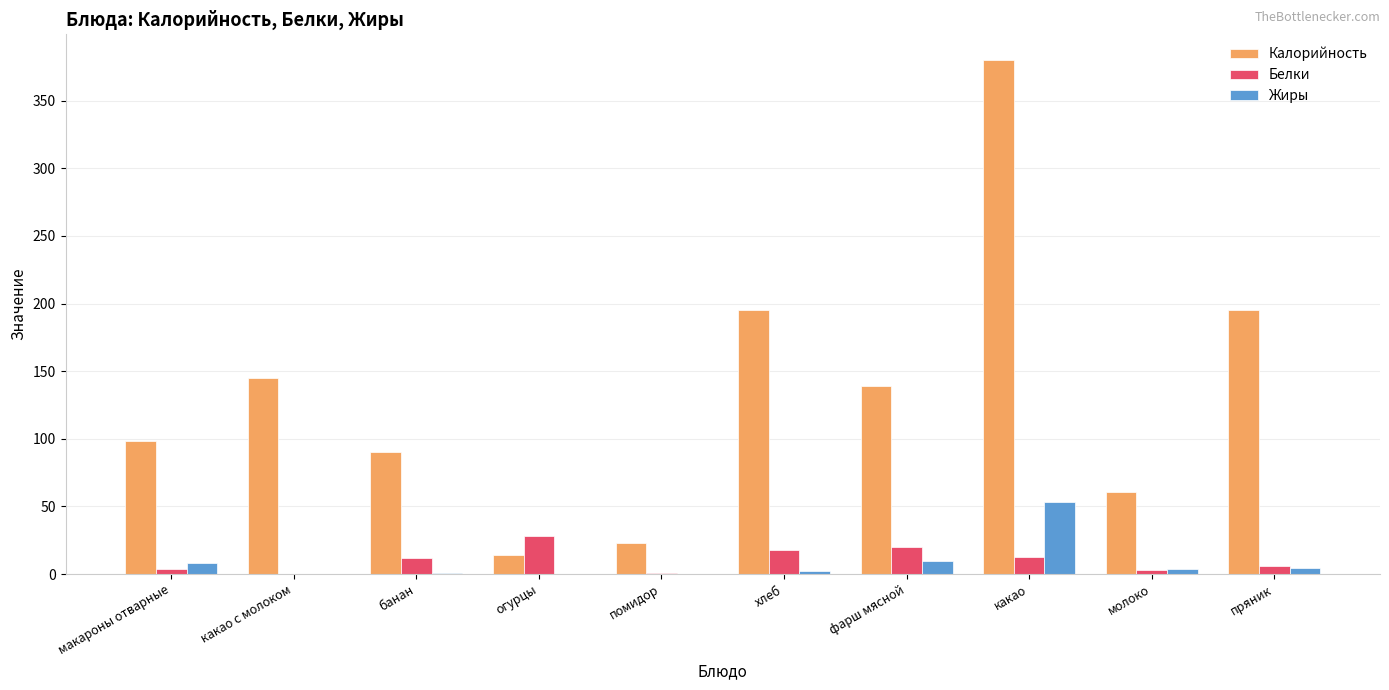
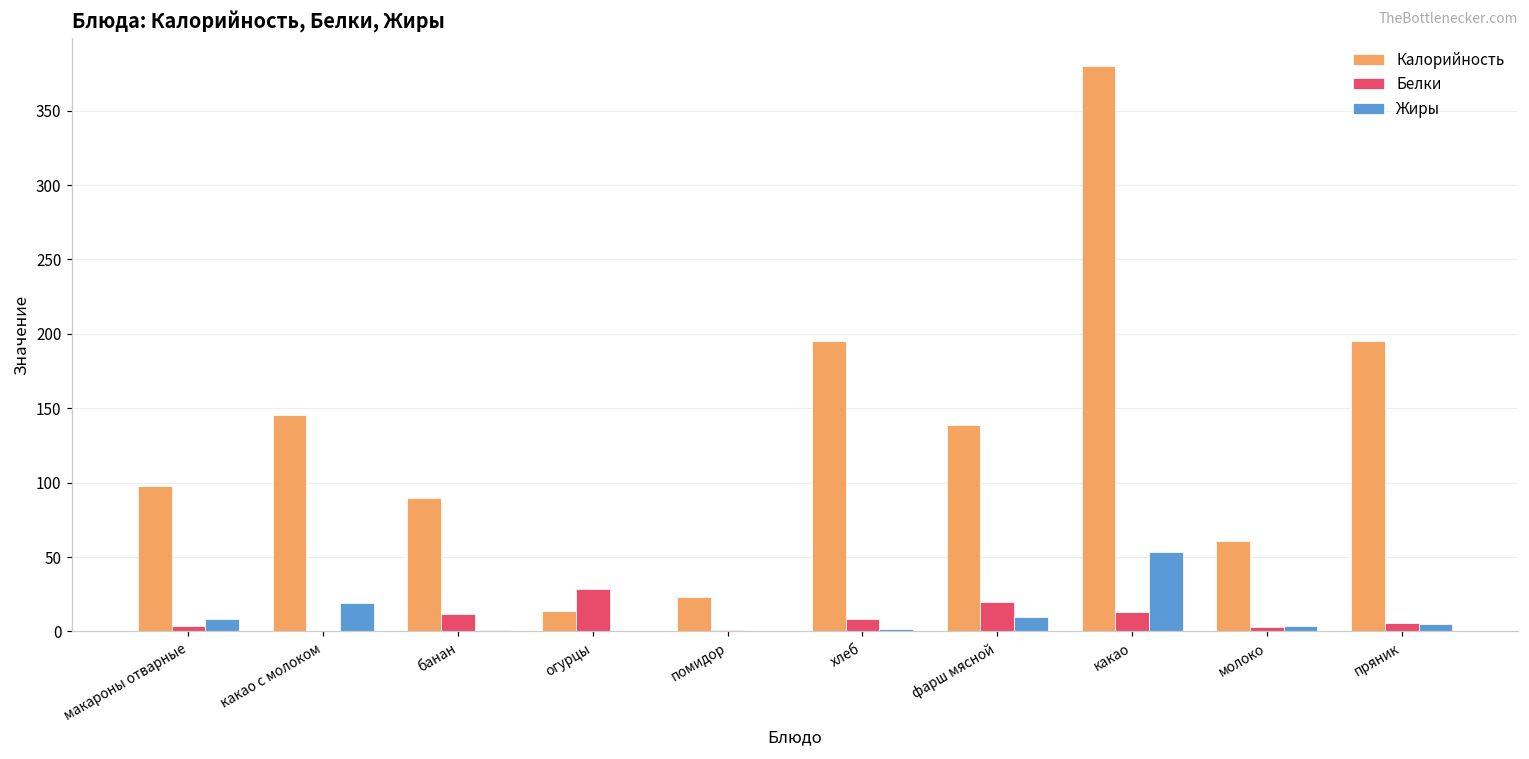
Жиры, какао с молоком: 0 -> 19
Белки, хлеб: 17 -> 8
